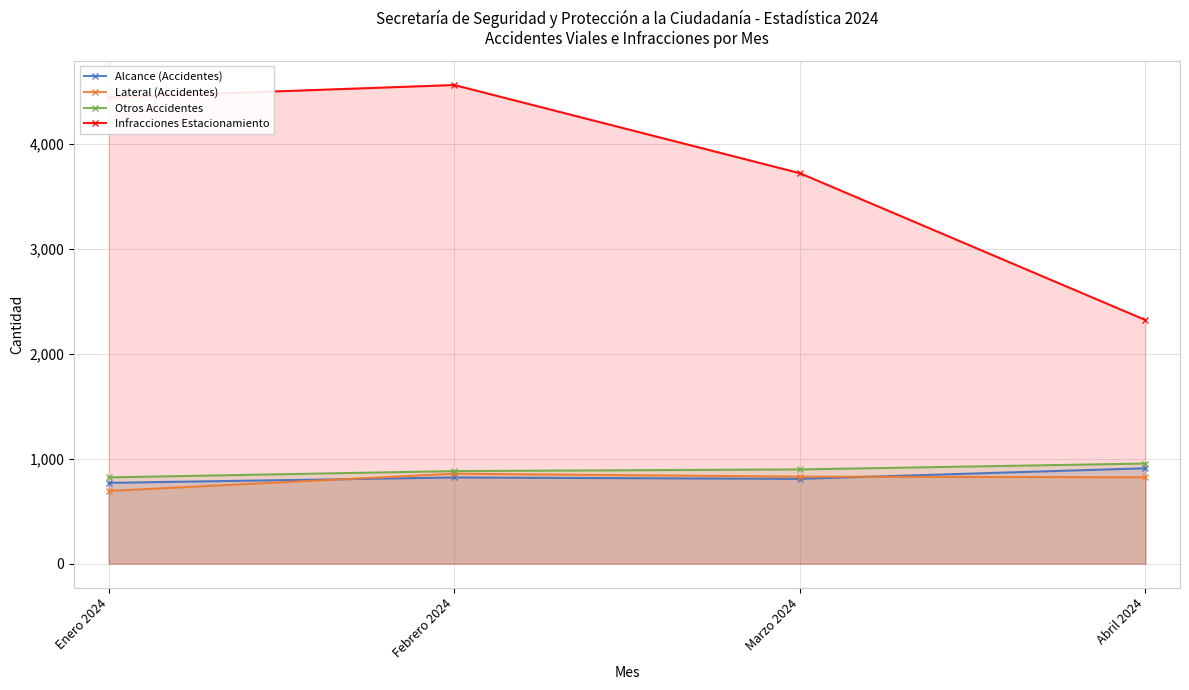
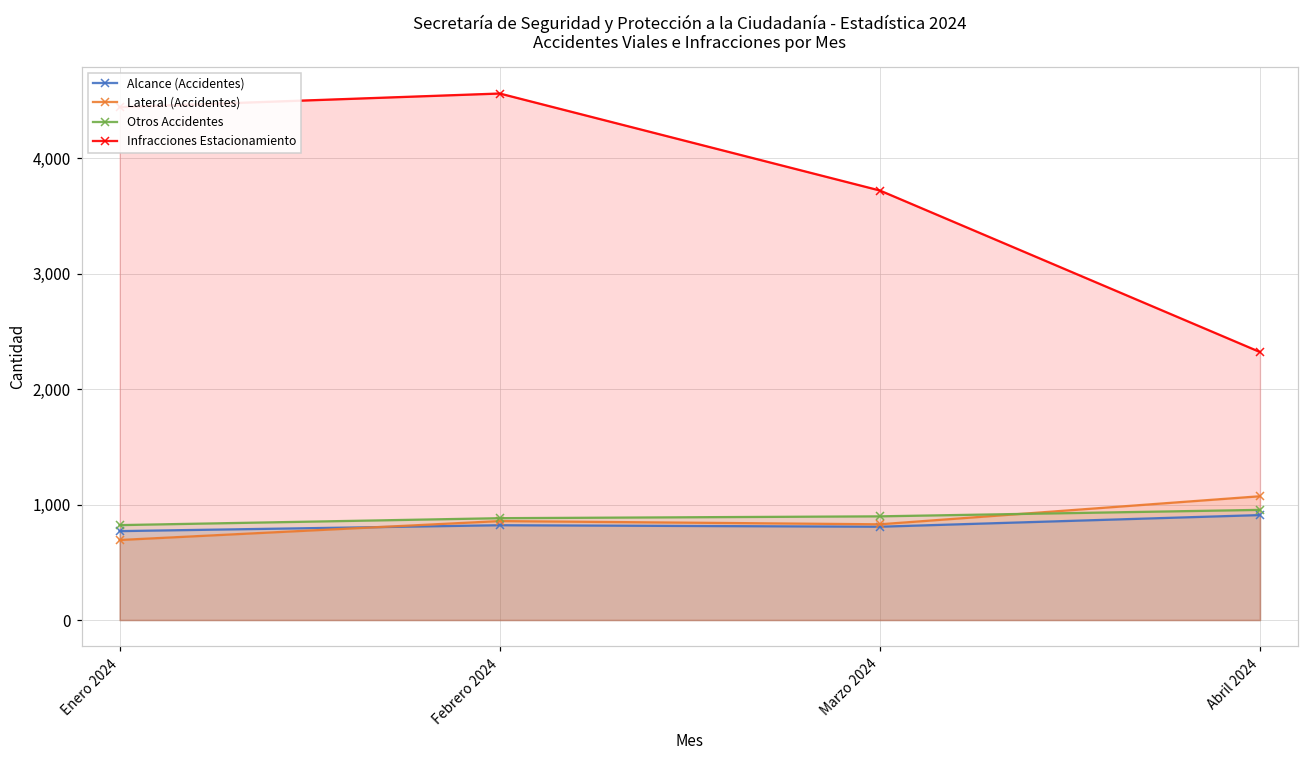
Lateral (Accidentes), Abril 2024: 820 -> 1,070
